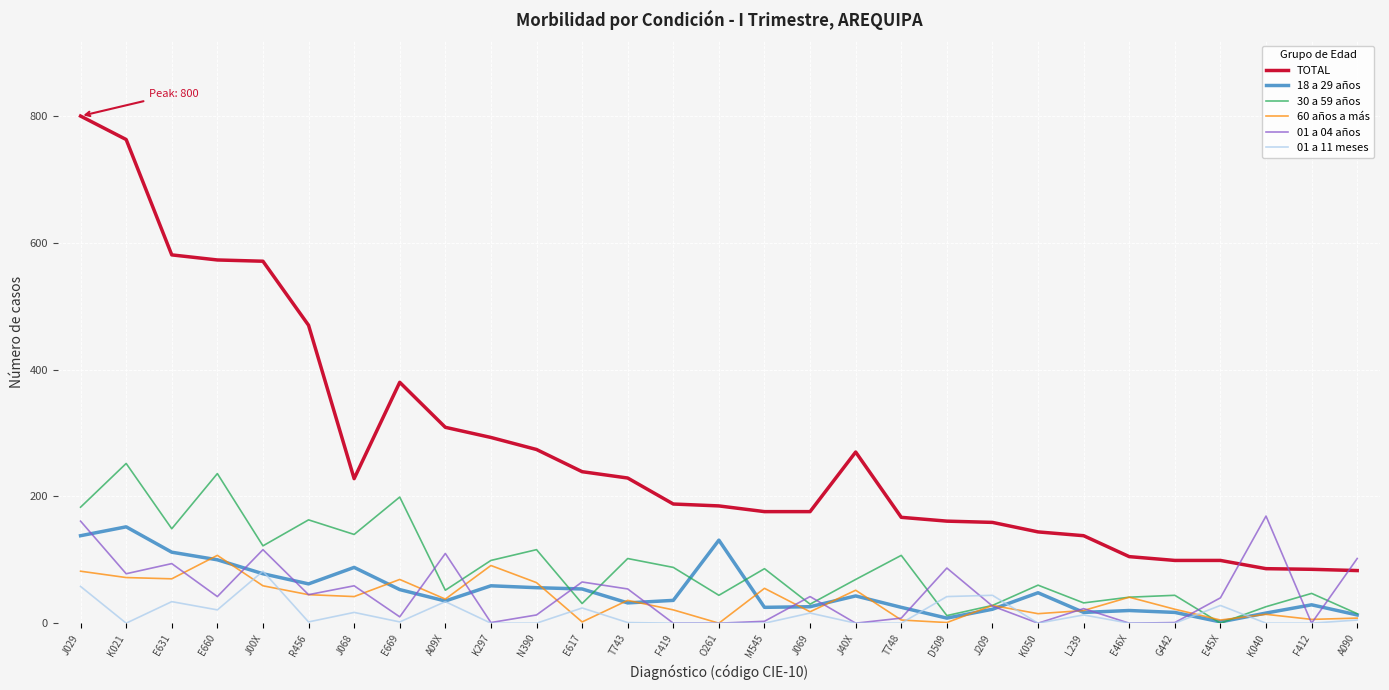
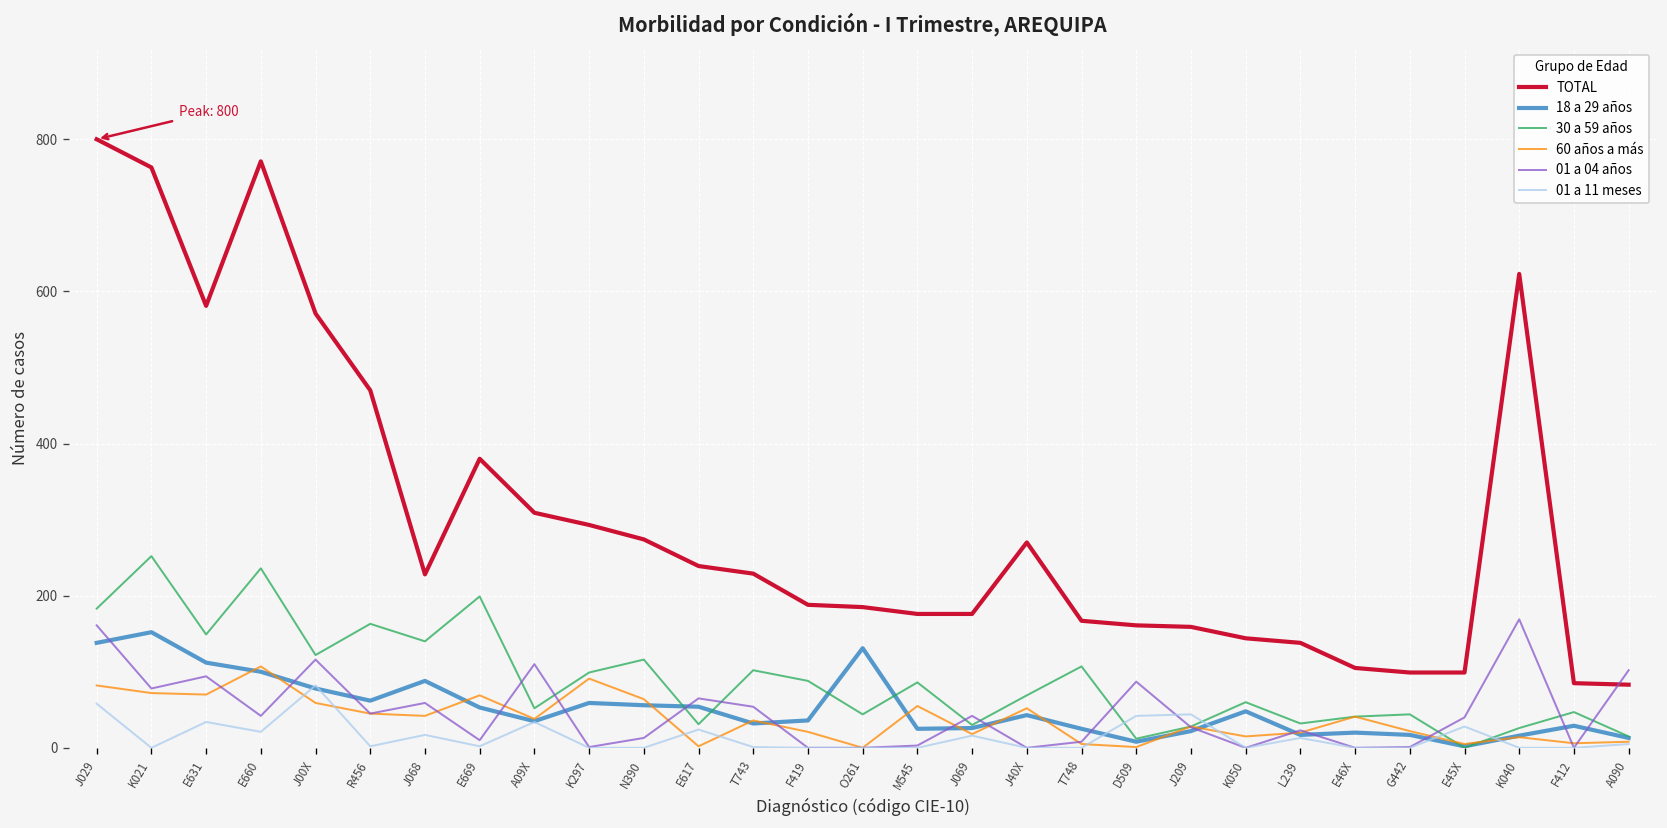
TOTAL, E660: 570 -> 770
TOTAL, K040: 90 -> 620
